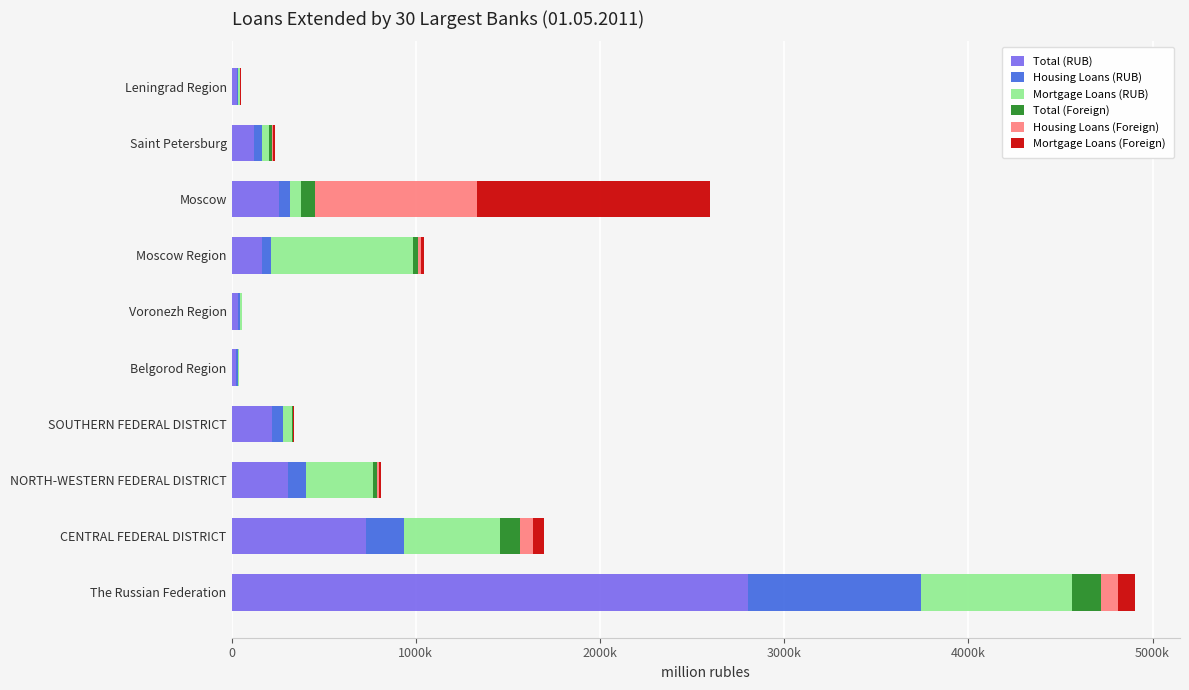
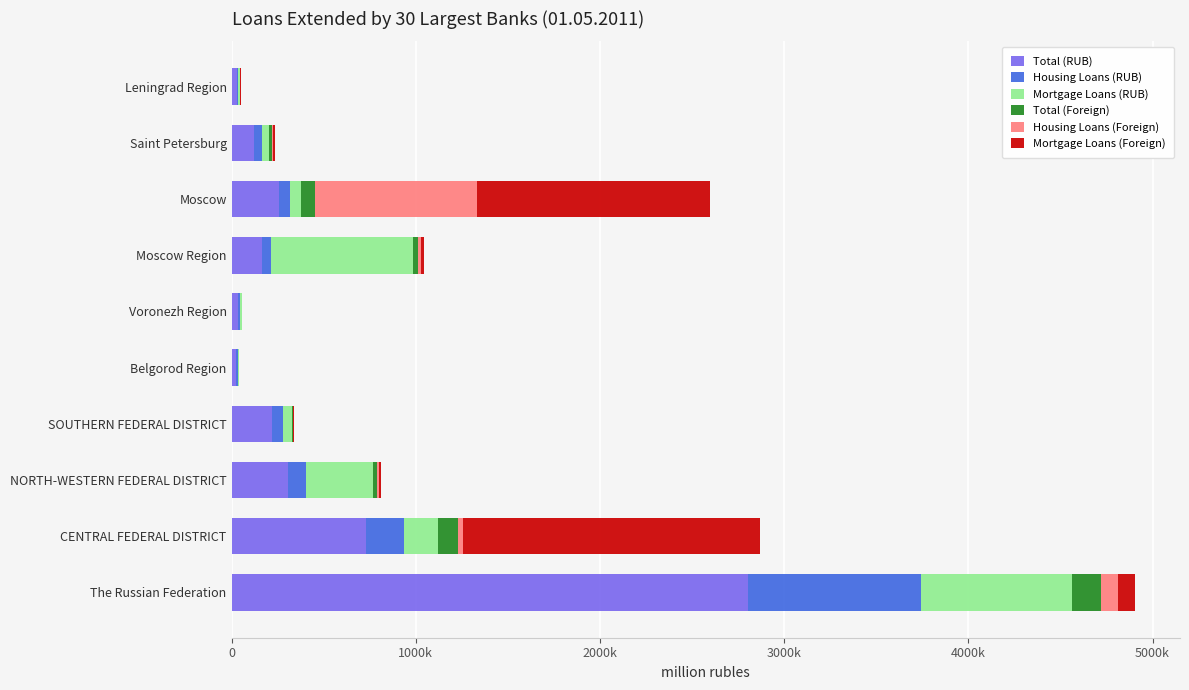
Mortgage Loans (RUB), CENTRAL FEDERAL DISTRICT: 520000 -> 190000
Housing Loans (Foreign), CENTRAL FEDERAL DISTRICT: 70000 -> 30000
Mortgage Loans (Foreign), CENTRAL FEDERAL DISTRICT: 60000 -> 1610000
